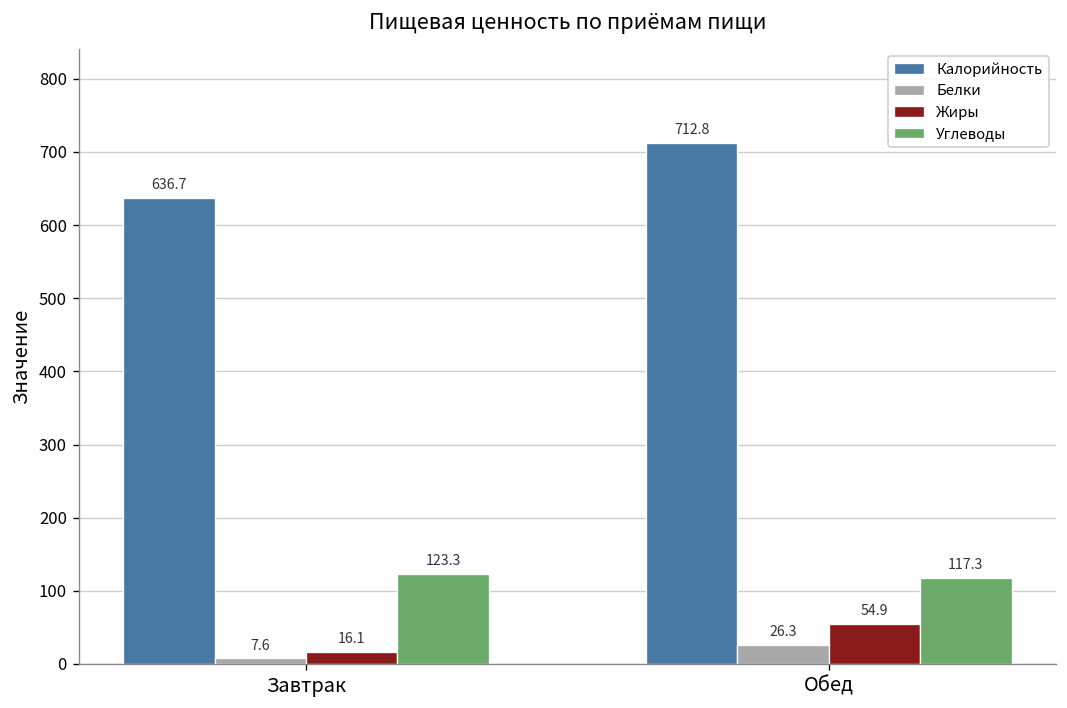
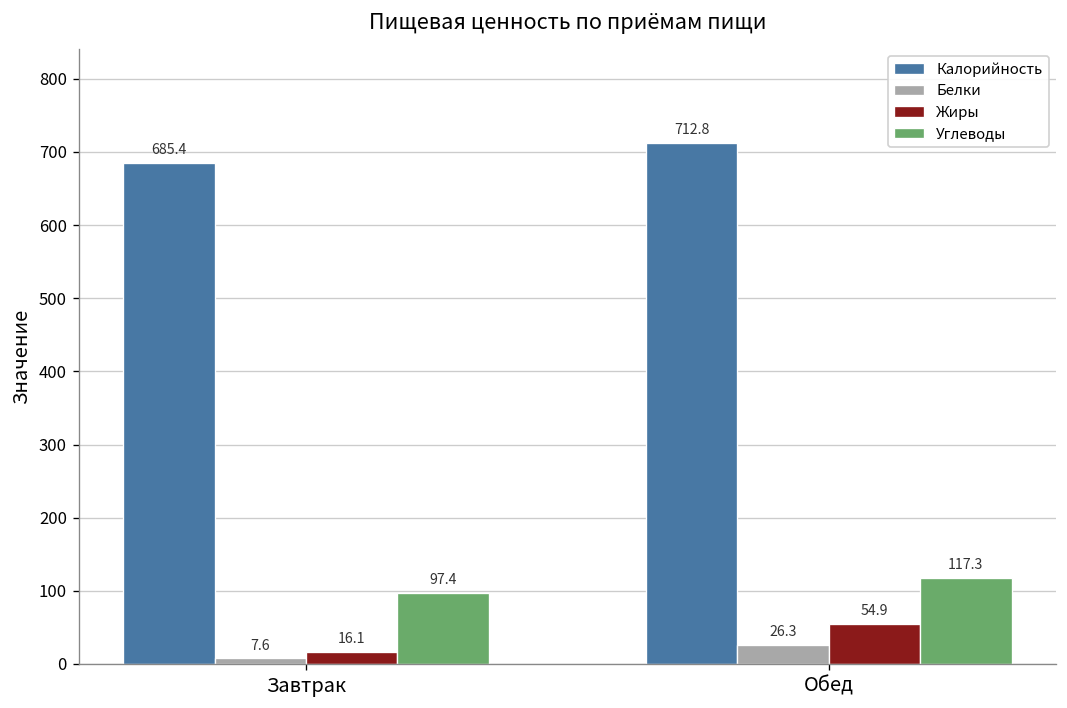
Калорийность, Завтрак: 636.7 -> 685.4
Углеводы, Завтрак: 123.3 -> 97.4
